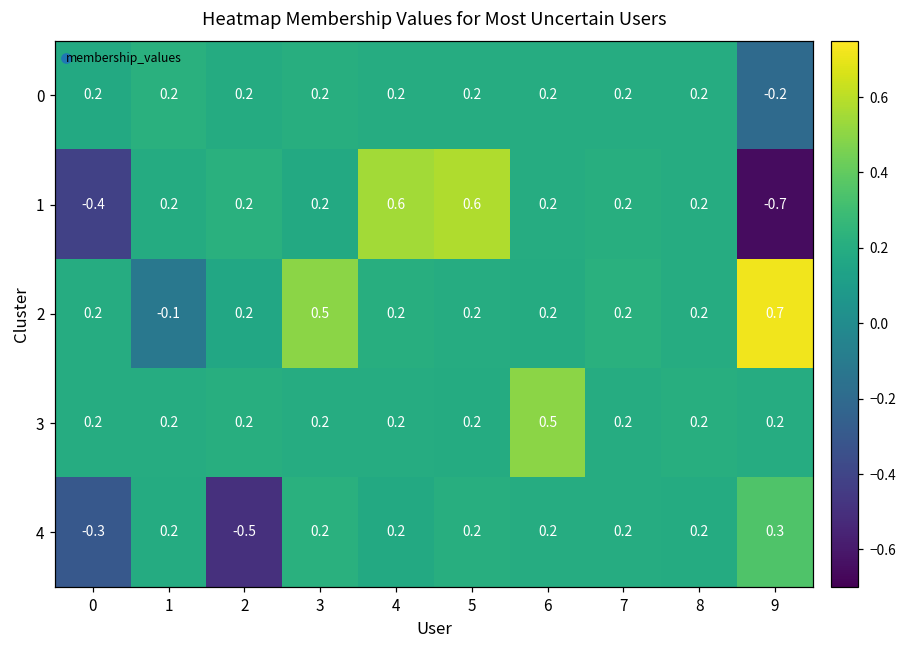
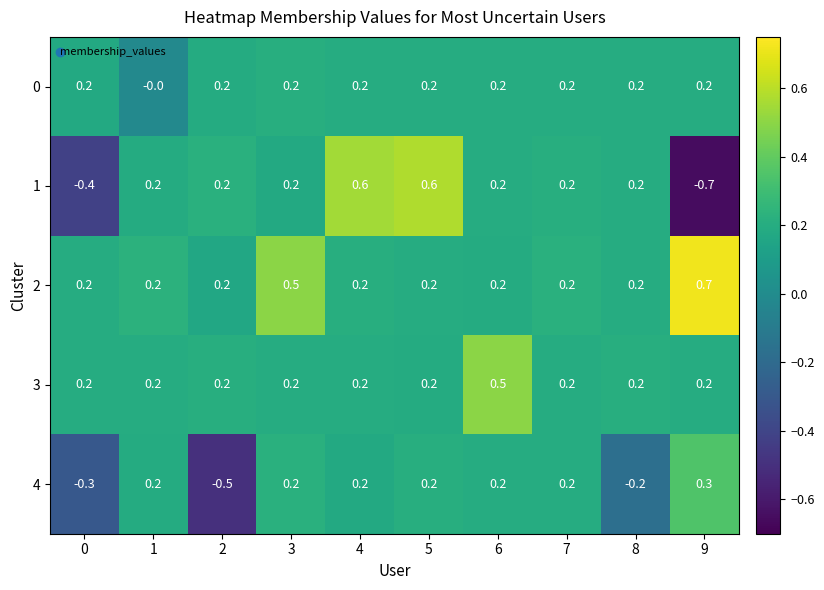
0, 1: 0.2 -> -0.0
0, 9: -0.2 -> 0.2
2, 1: -0.1 -> 0.2
4, 8: 0.2 -> -0.2
